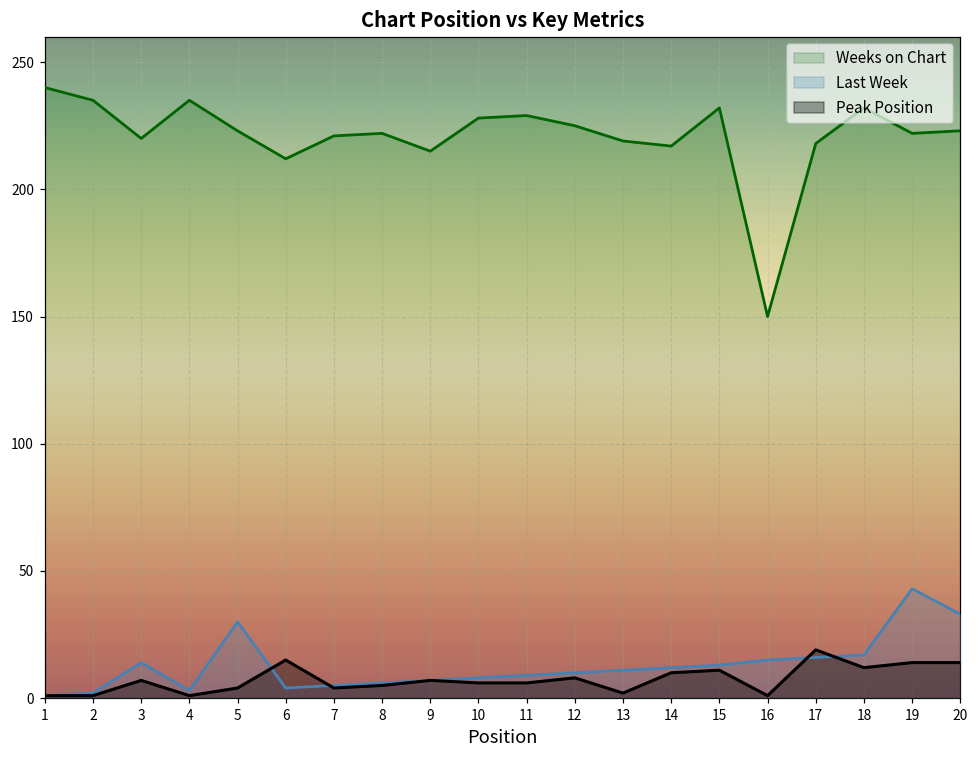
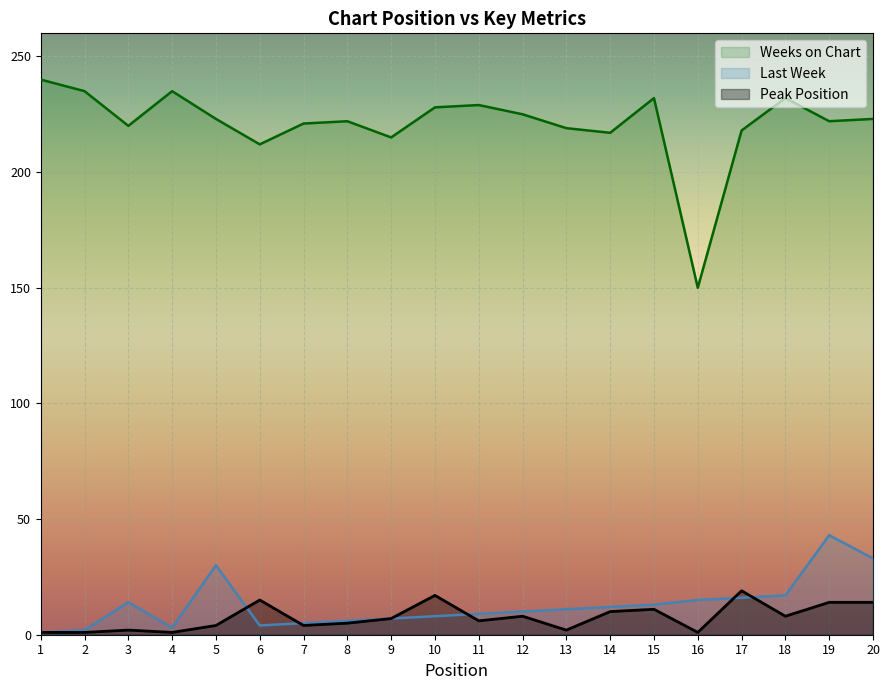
Peak Position, 3: 7 -> 2
Peak Position, 10: 6 -> 17
Peak Position, 18: 12 -> 8
